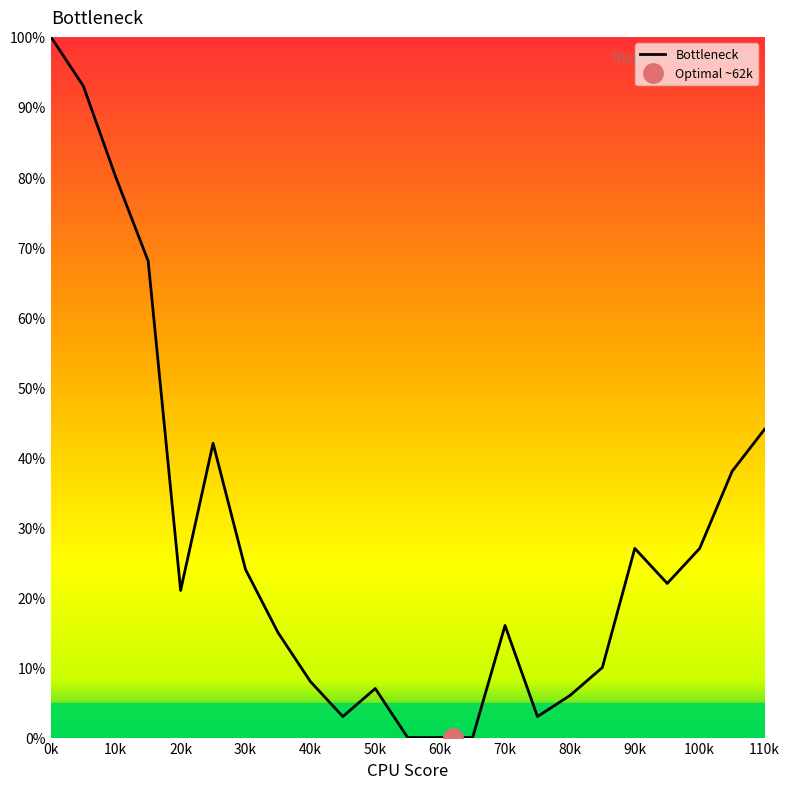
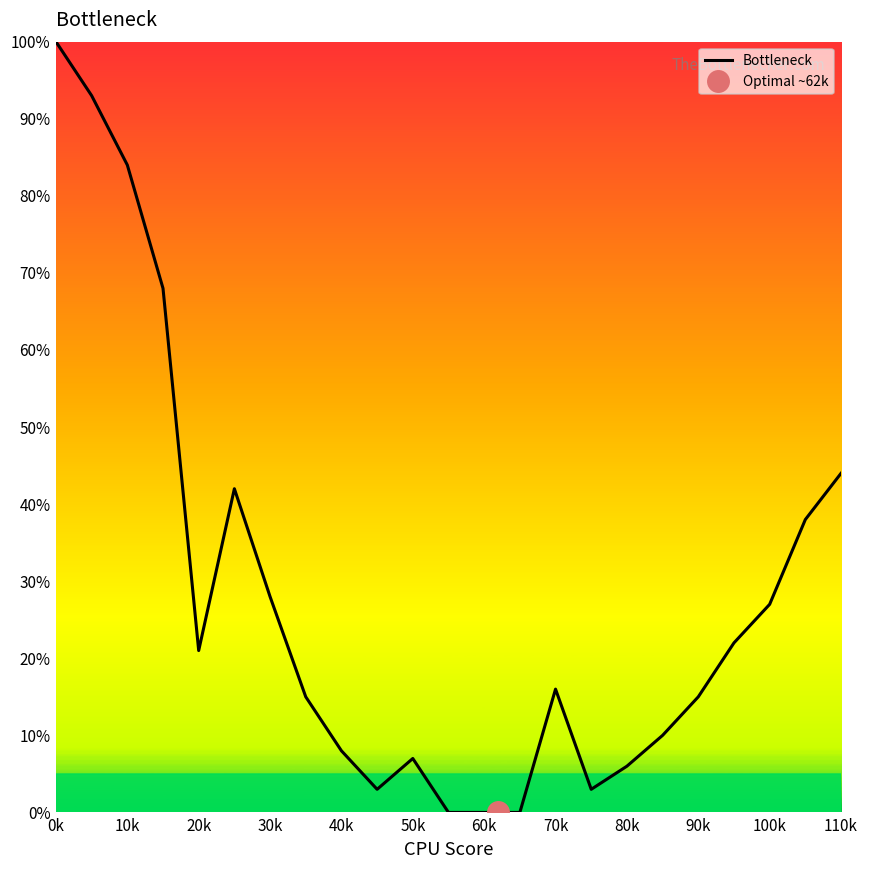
Bottleneck, 10k: 80% -> 84%
Bottleneck, 30k: 24% -> 28%
Bottleneck, 90k: 27% -> 15%
